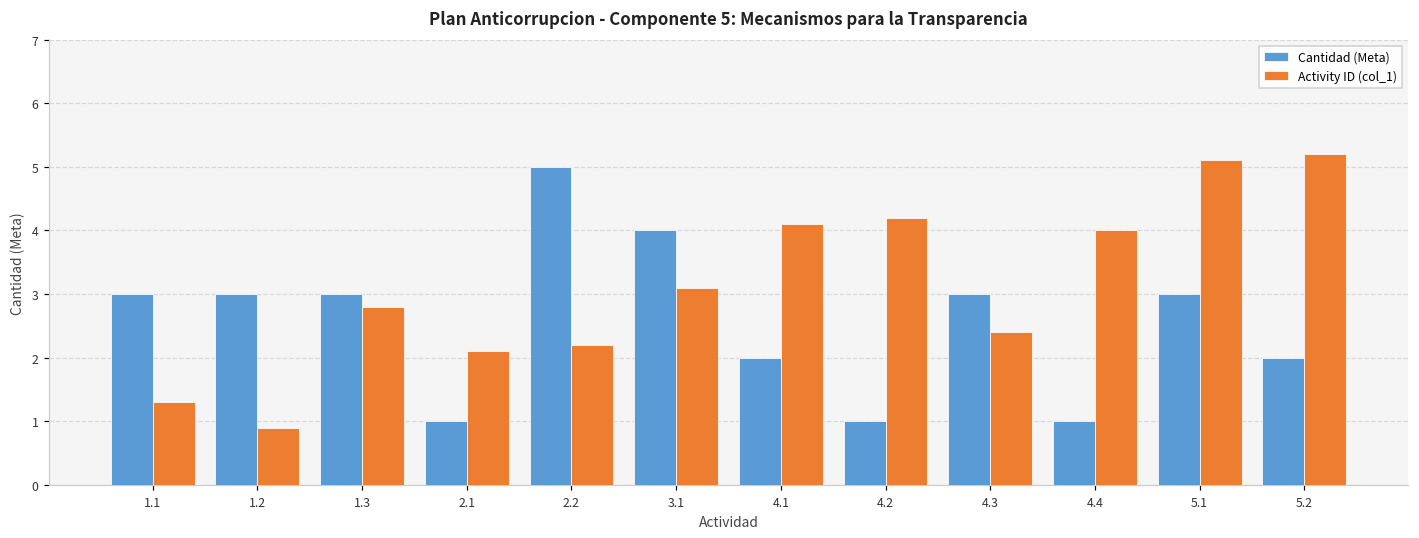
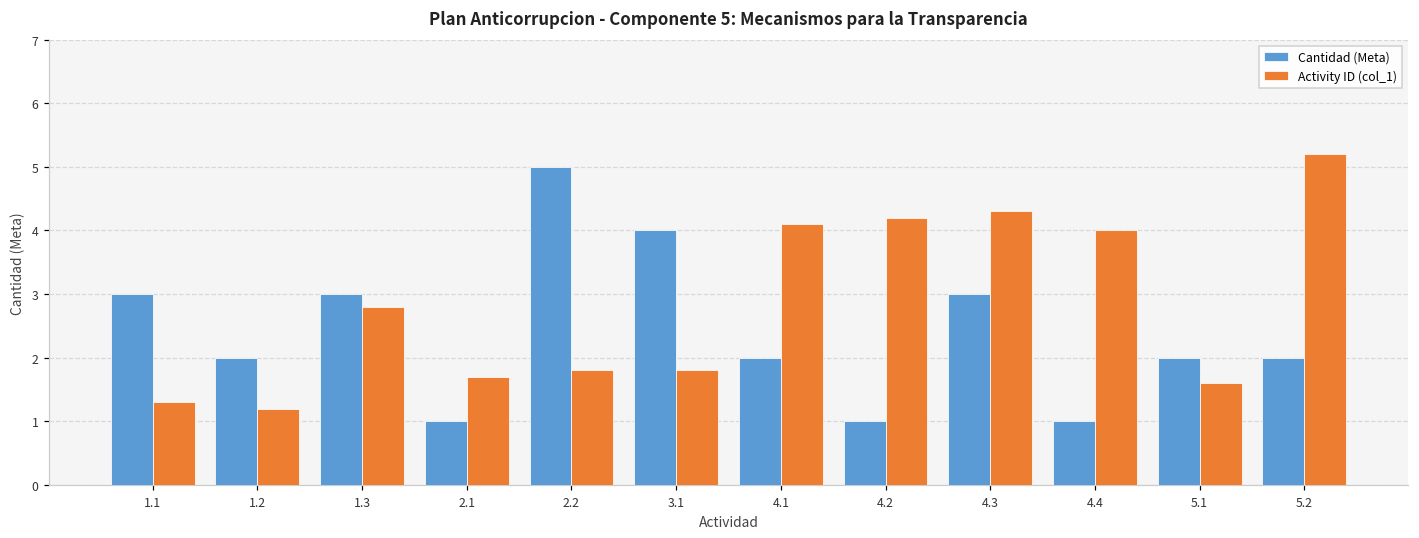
Cantidad (Meta), 1.2: 3 -> 2
Activity ID (col_1), 1.2: 0.9 -> 1.2
Activity ID (col_1), 2.1: 2.1 -> 1.7
Activity ID (col_1), 2.2: 2.2 -> 1.8
Activity ID (col_1), 3.1: 3.1 -> 1.8
Activity ID (col_1), 4.3: 2.4 -> 4.3
Cantidad (Meta), 5.1: 3 -> 2
Activity ID (col_1), 5.1: 5.1 -> 1.6
